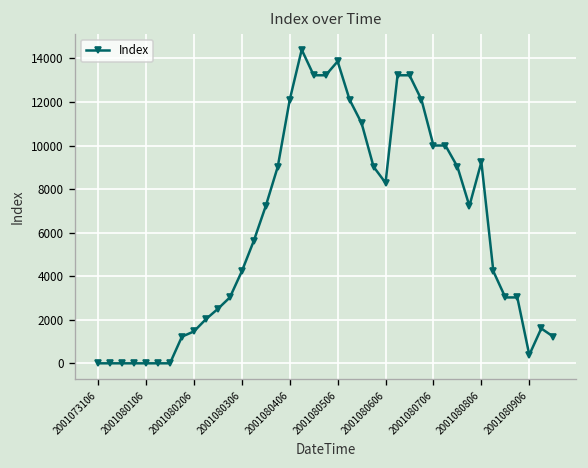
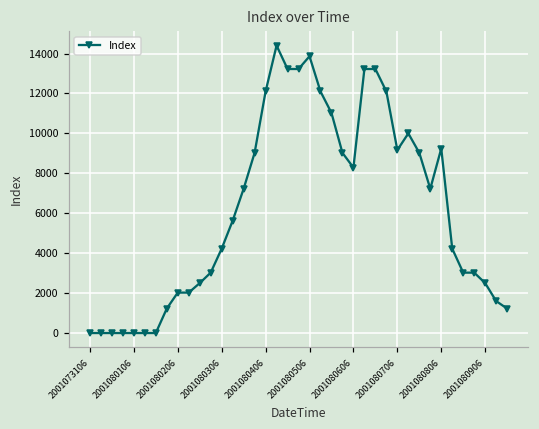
2001080206: 1500 -> 2000
2001080706: 10000 -> 9200
2001080906: 400 -> 2500
